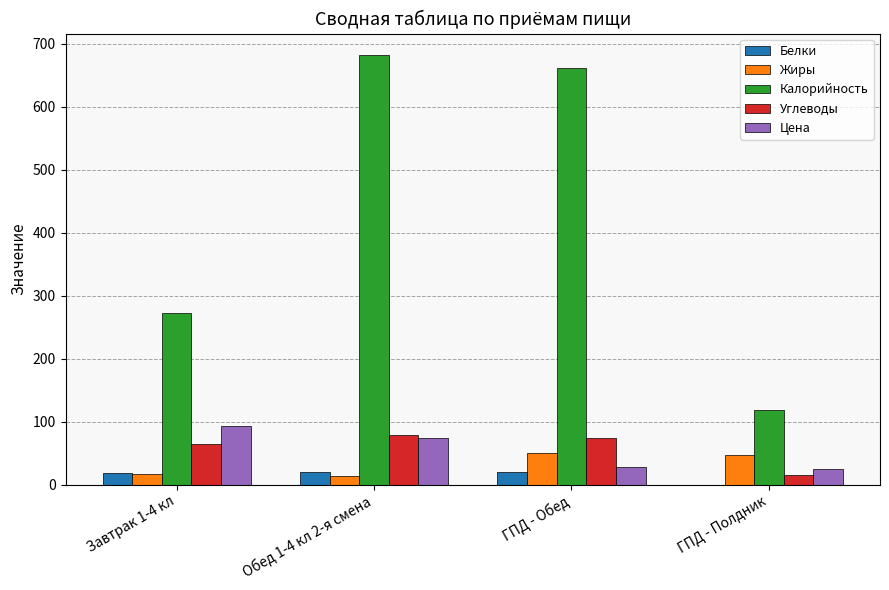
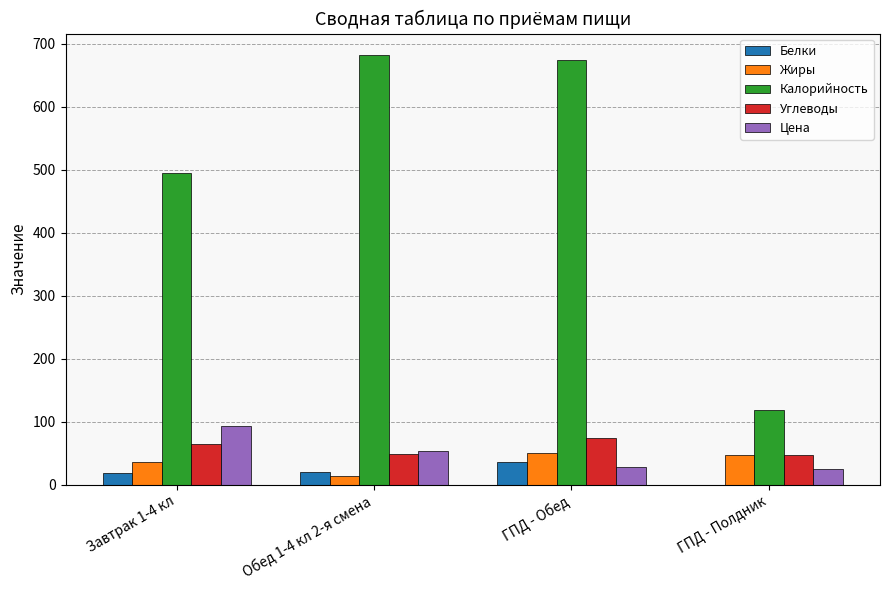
Жиры, Завтрак 1-4 кл: 20 -> 40
Калорийность, Завтрак 1-4 кл: 270 -> 490
Углеводы, Обед 1-4 кл 2-я смена: 80 -> 50
Цена, Обед 1-4 кл 2-я смена: 70 -> 50
Белки, ГПД - Обед: 20 -> 40
Калорийность, ГПД - Обед: 660 -> 670
Углеводы, ГПД - Полдник: 20 -> 50
